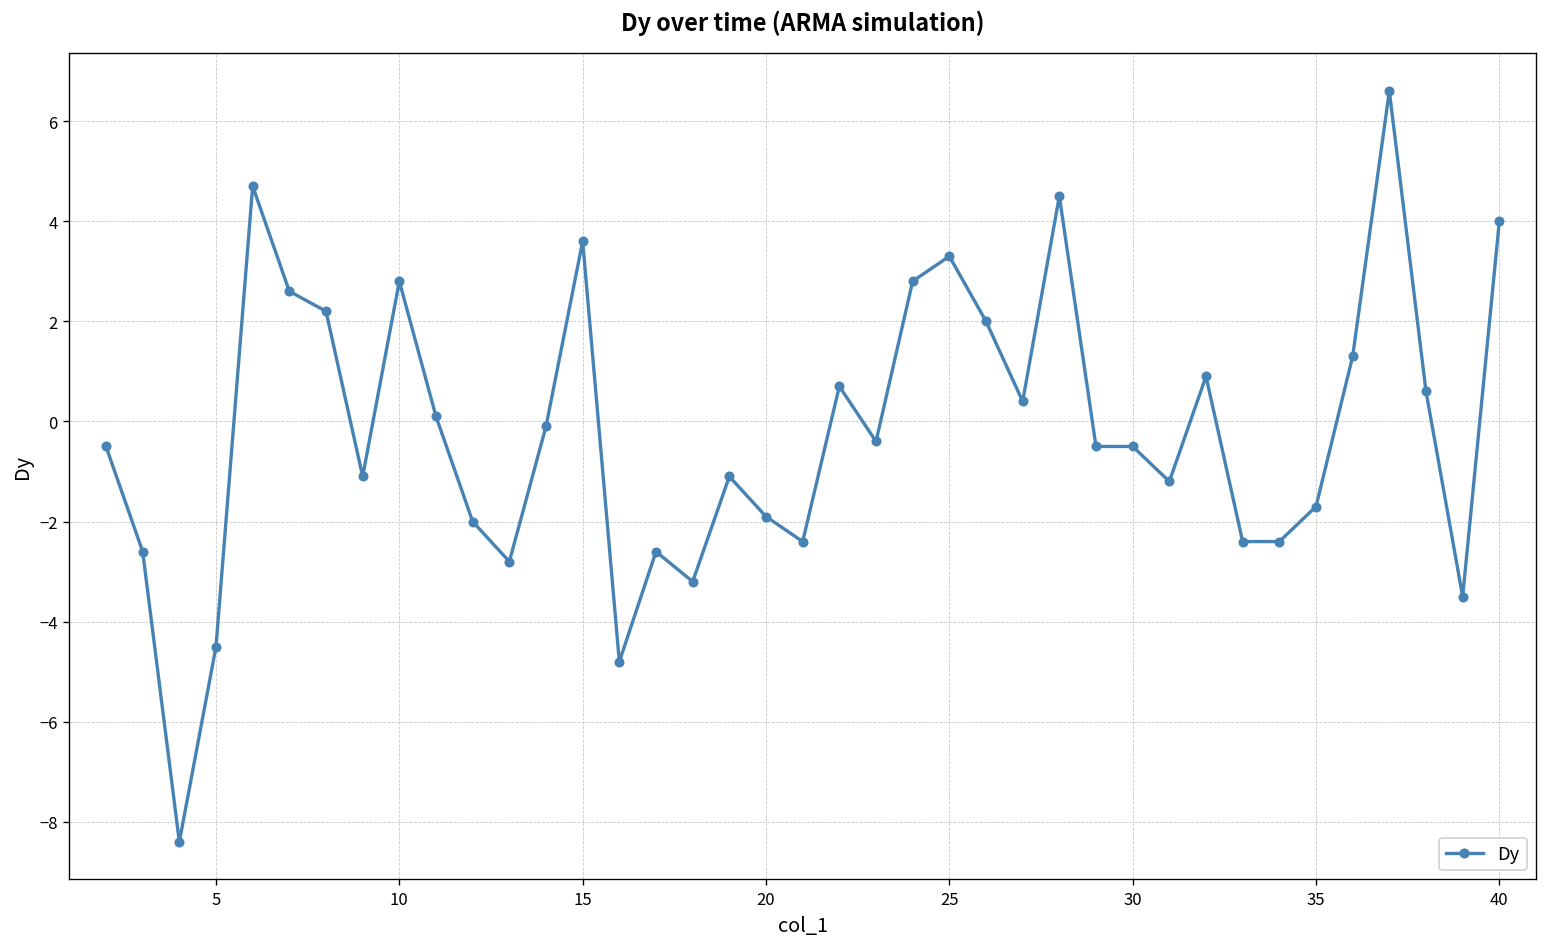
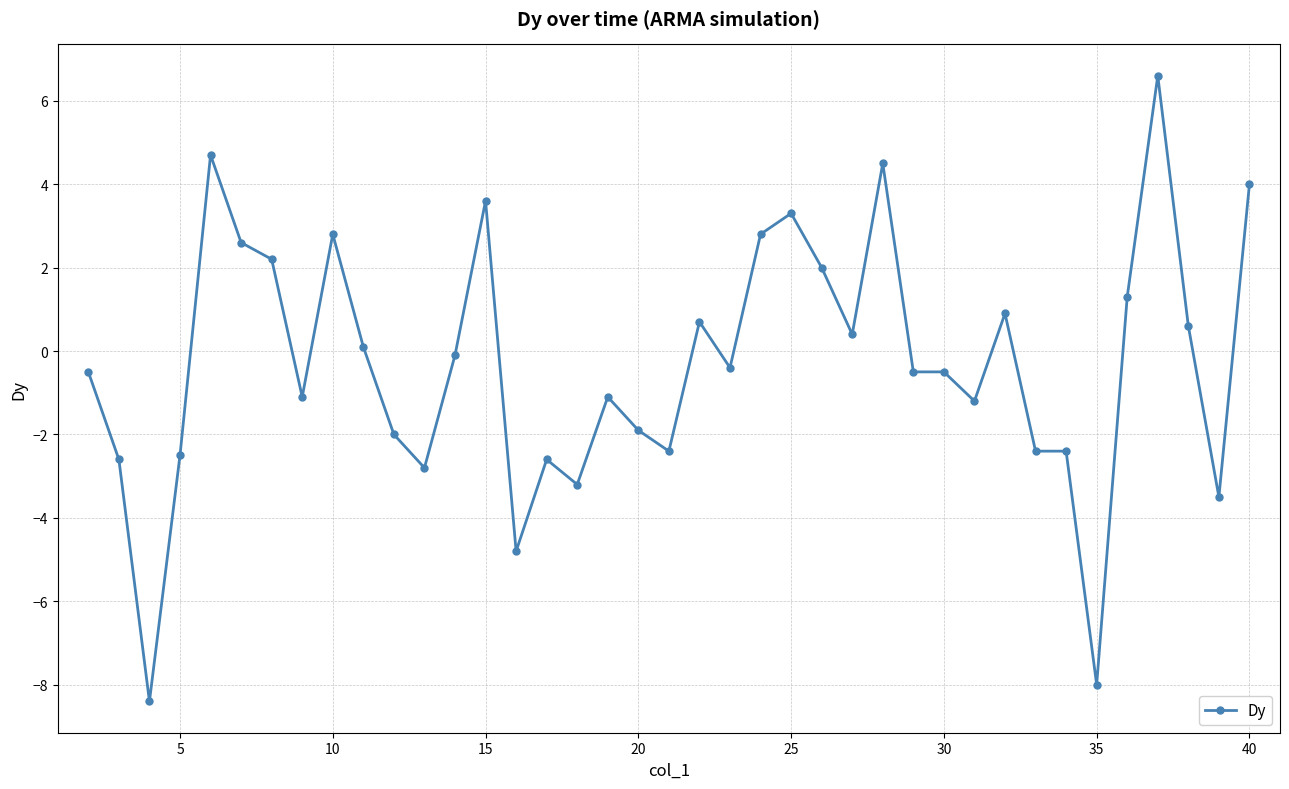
5: -4.5 -> -2.5
35: -1.7 -> -8.0
